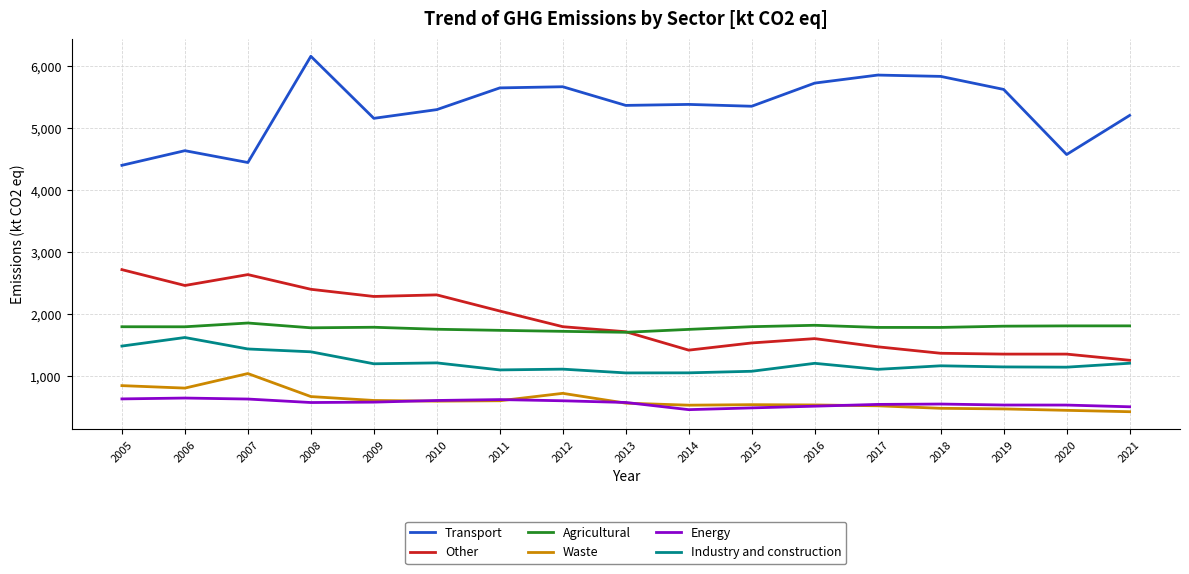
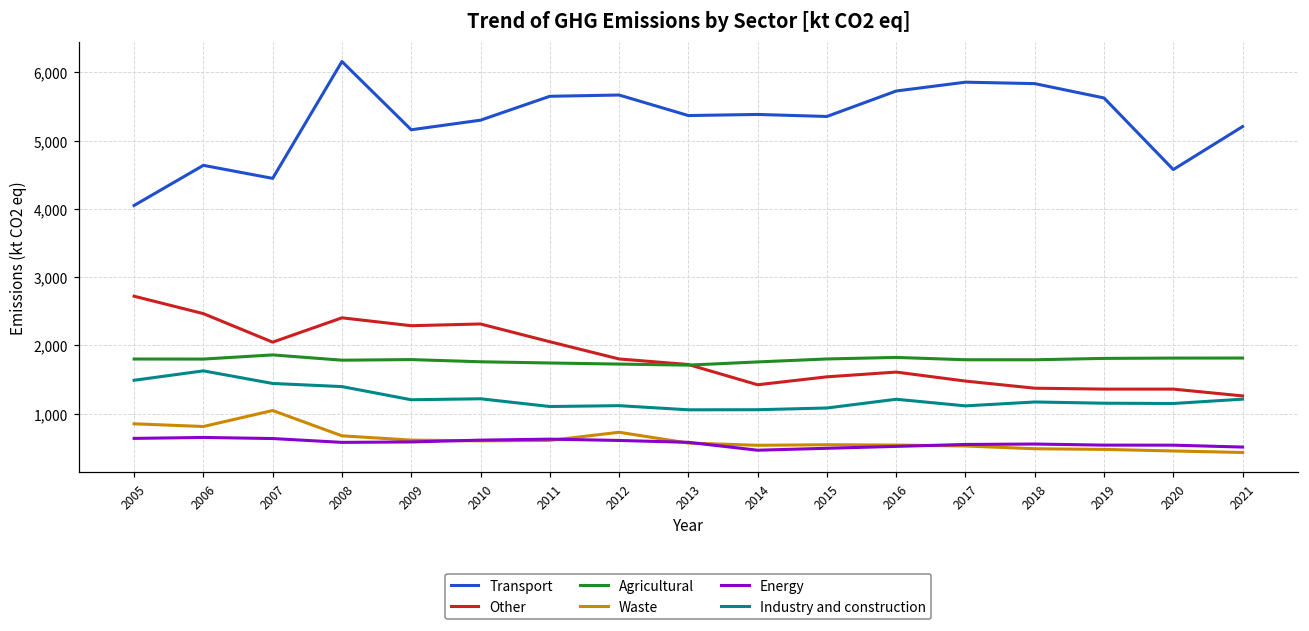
Transport, 2005: 4,400 -> 4,000
Other, 2007: 2,600 -> 2,000
